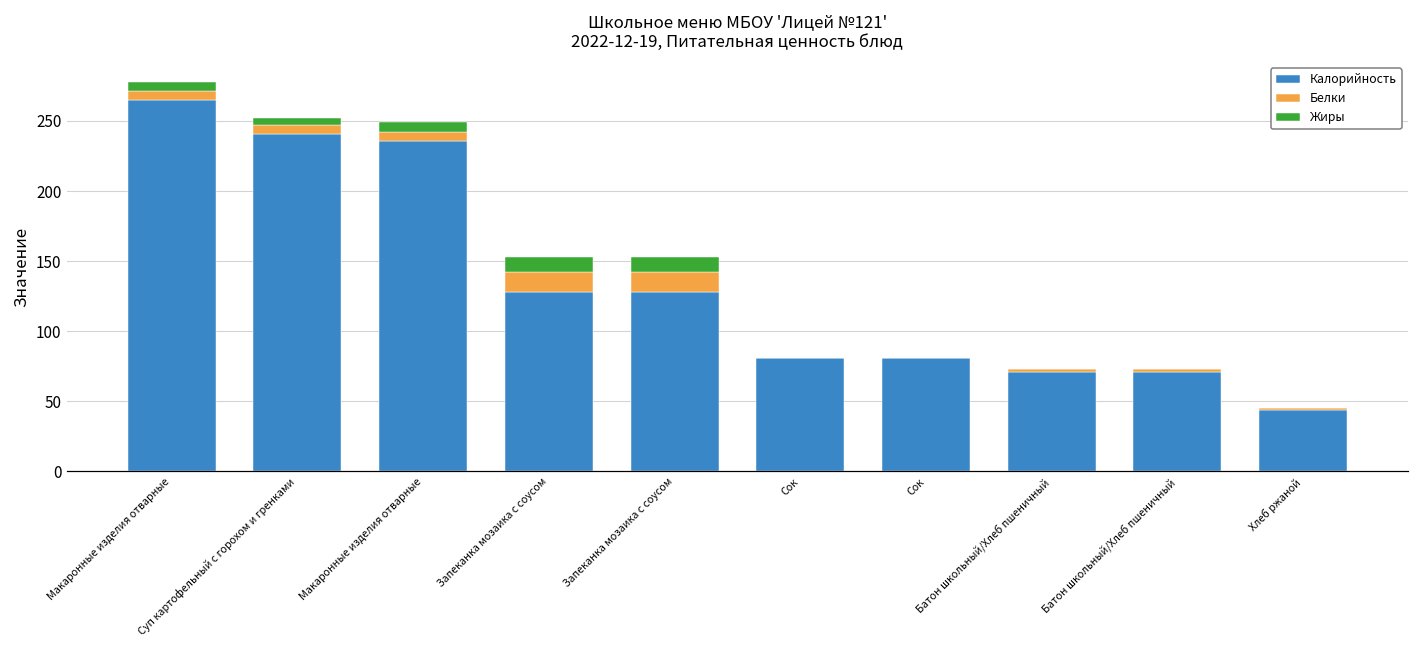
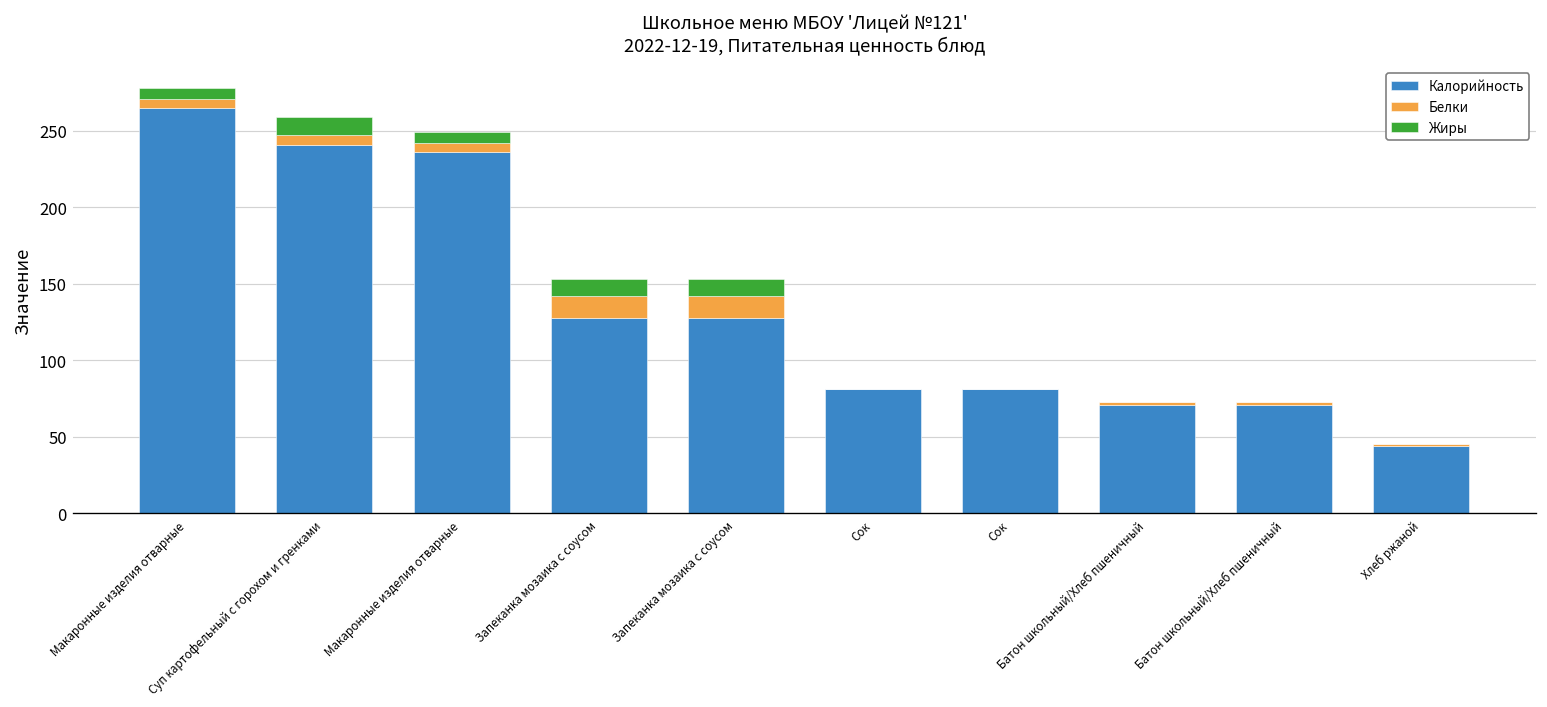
Жиры, Суп картофельный с горохом и гренками: 5 -> 12
